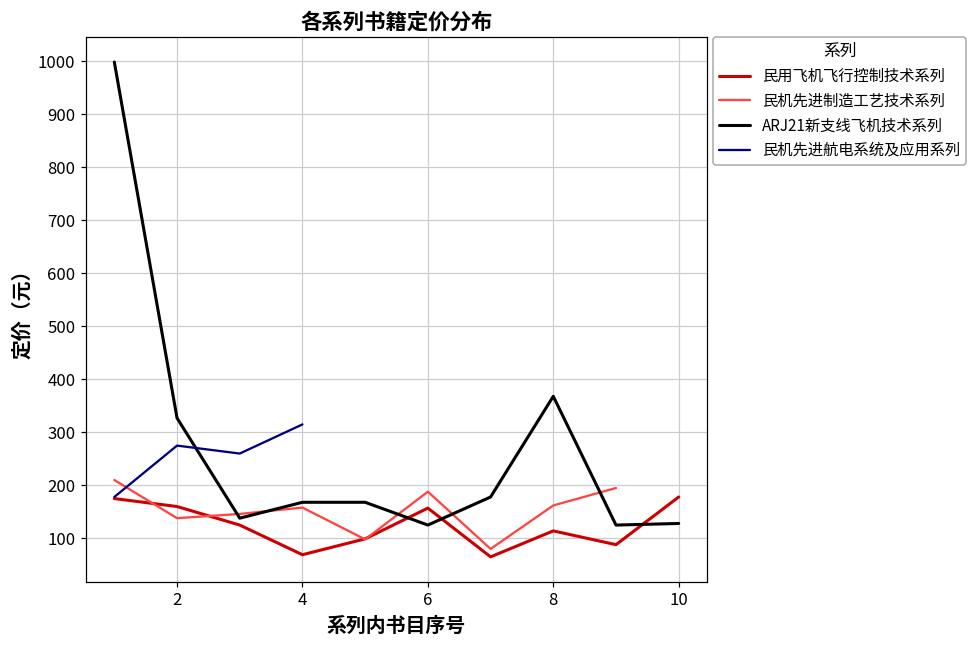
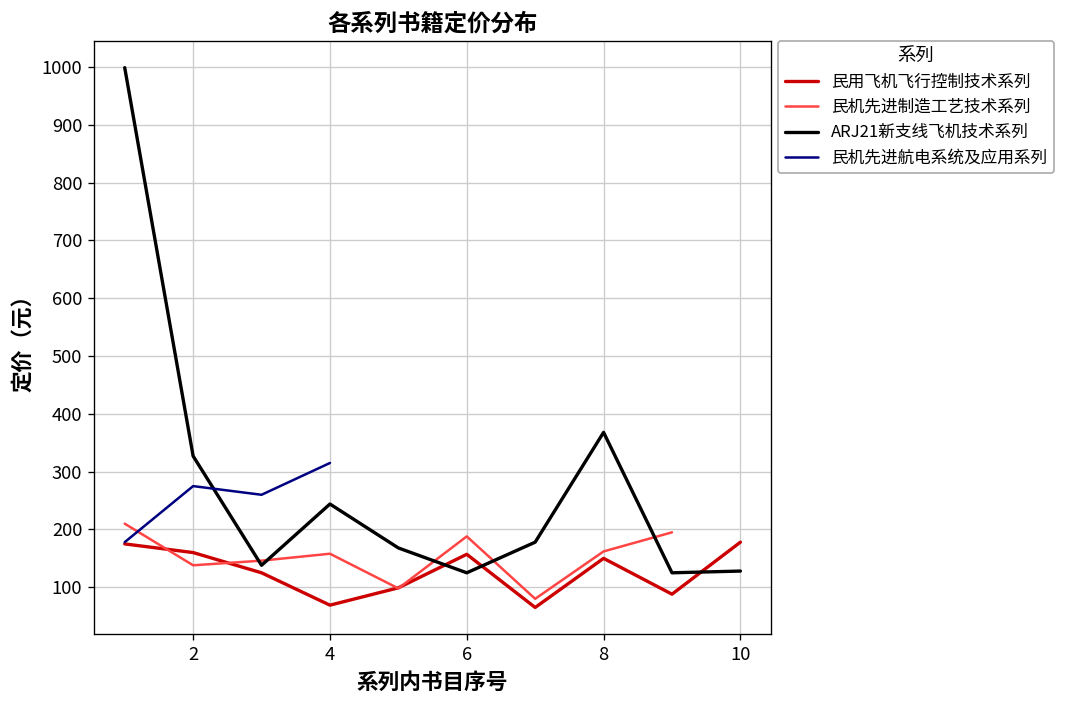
ARJ21新支线飞机技术系列, 4: 170 -> 240
民用飞机飞行控制技术系列, 8: 110 -> 150
